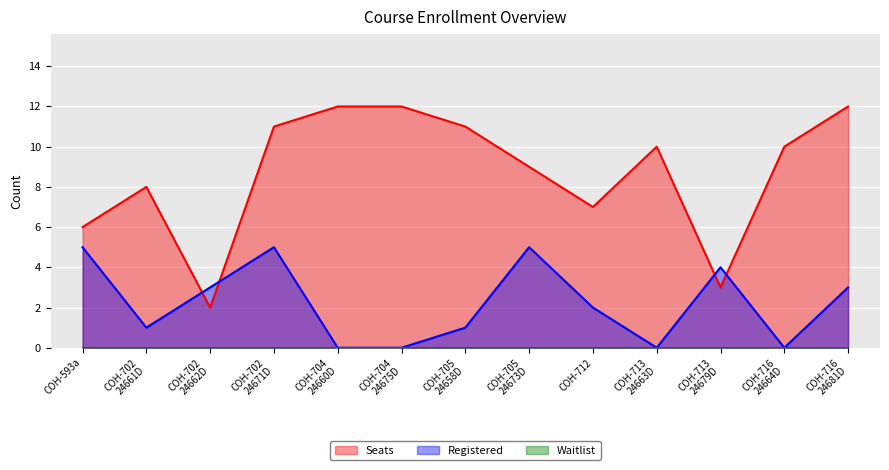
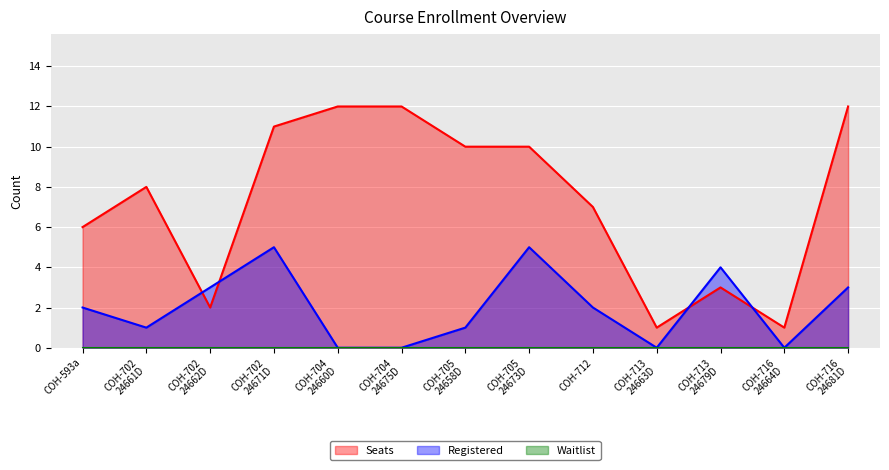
Registered, COH-593a: 5 -> 2
Seats, COH-705 24658D: 11 -> 10
Seats, COH-705 24673D: 9 -> 10
Seats, COH-713 24663D: 10 -> 1
Seats, COH-716 24664D: 10 -> 1
